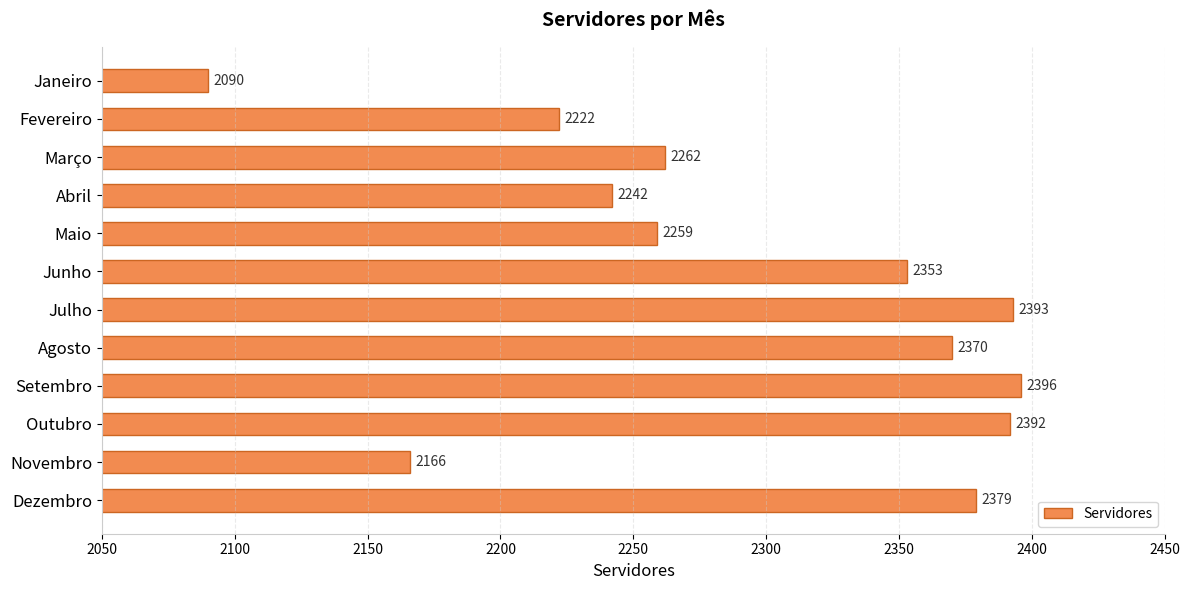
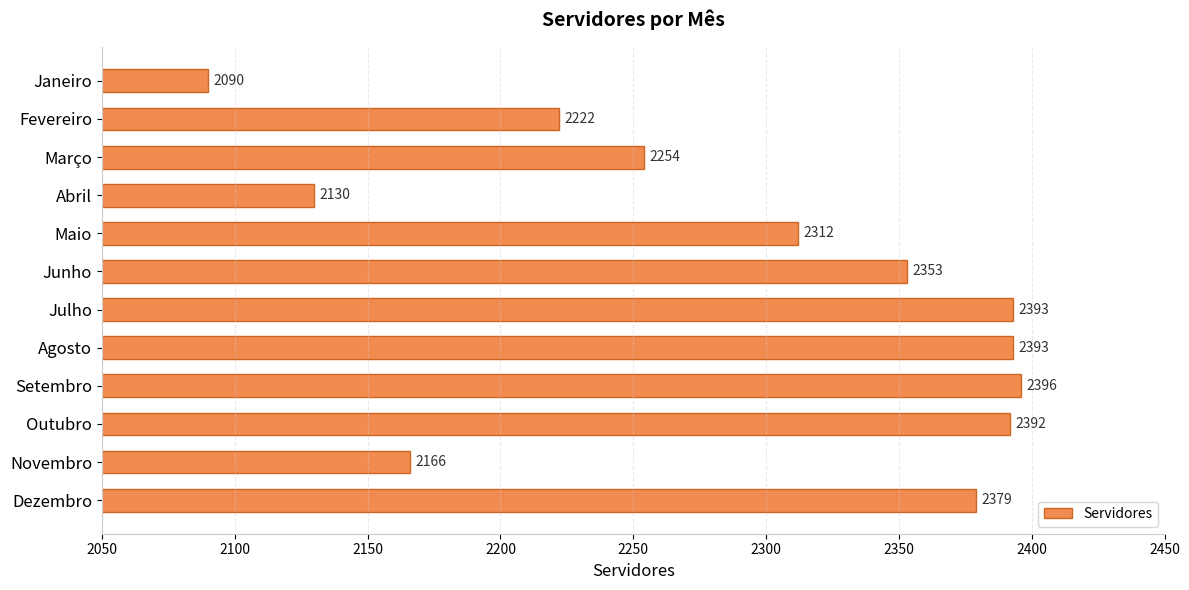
Março: 2262 -> 2254
Abril: 2242 -> 2130
Maio: 2259 -> 2312
Agosto: 2370 -> 2393
